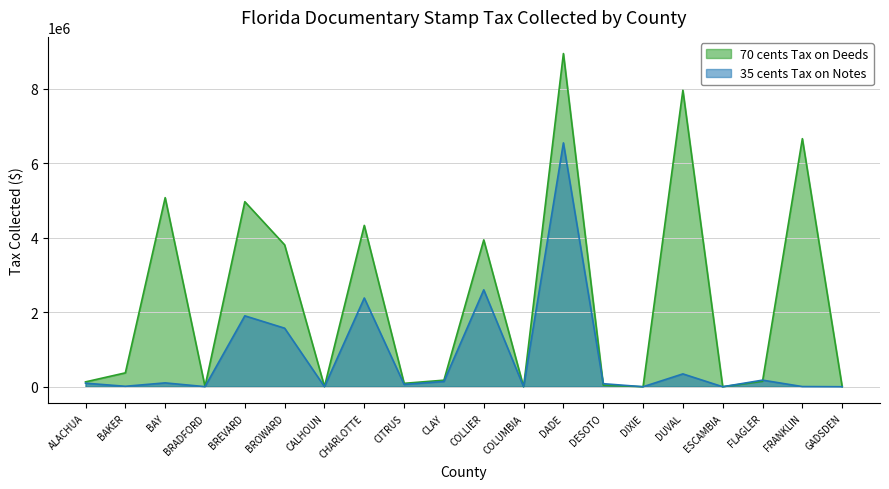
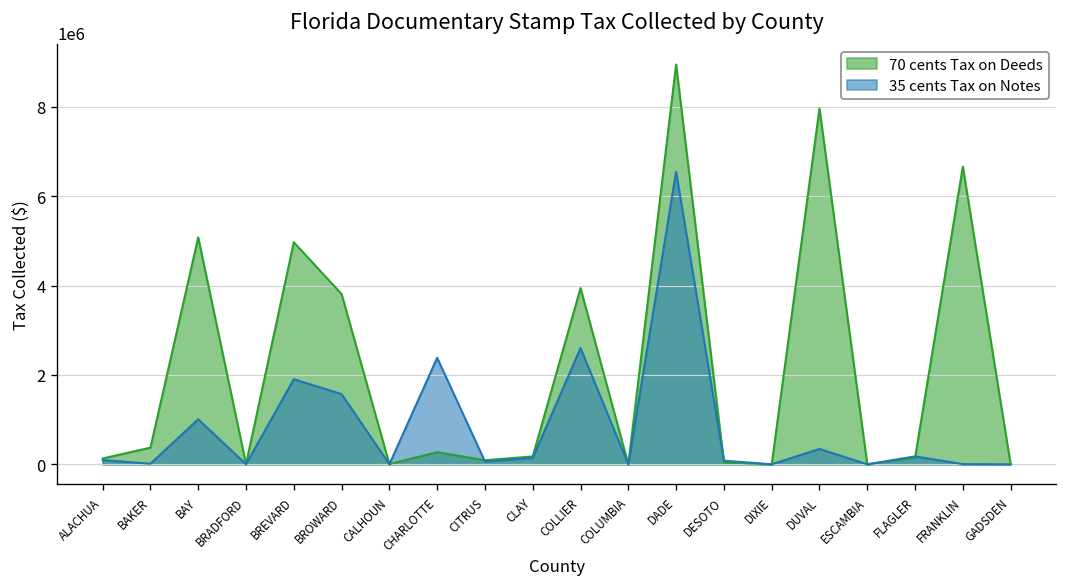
35 cents Tax on Notes, BAY: 100000 -> 1000000
70 cents Tax on Deeds, CHARLOTTE: 4300000 -> 300000
